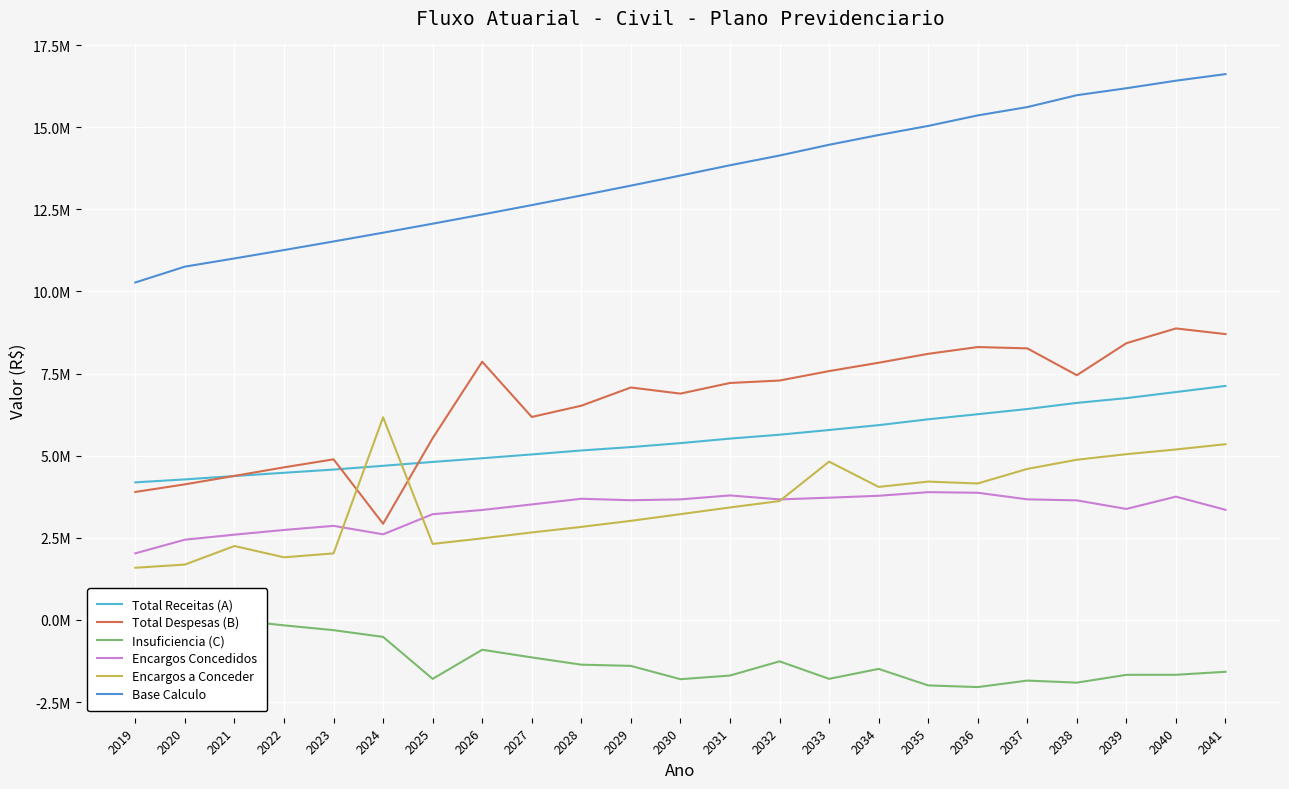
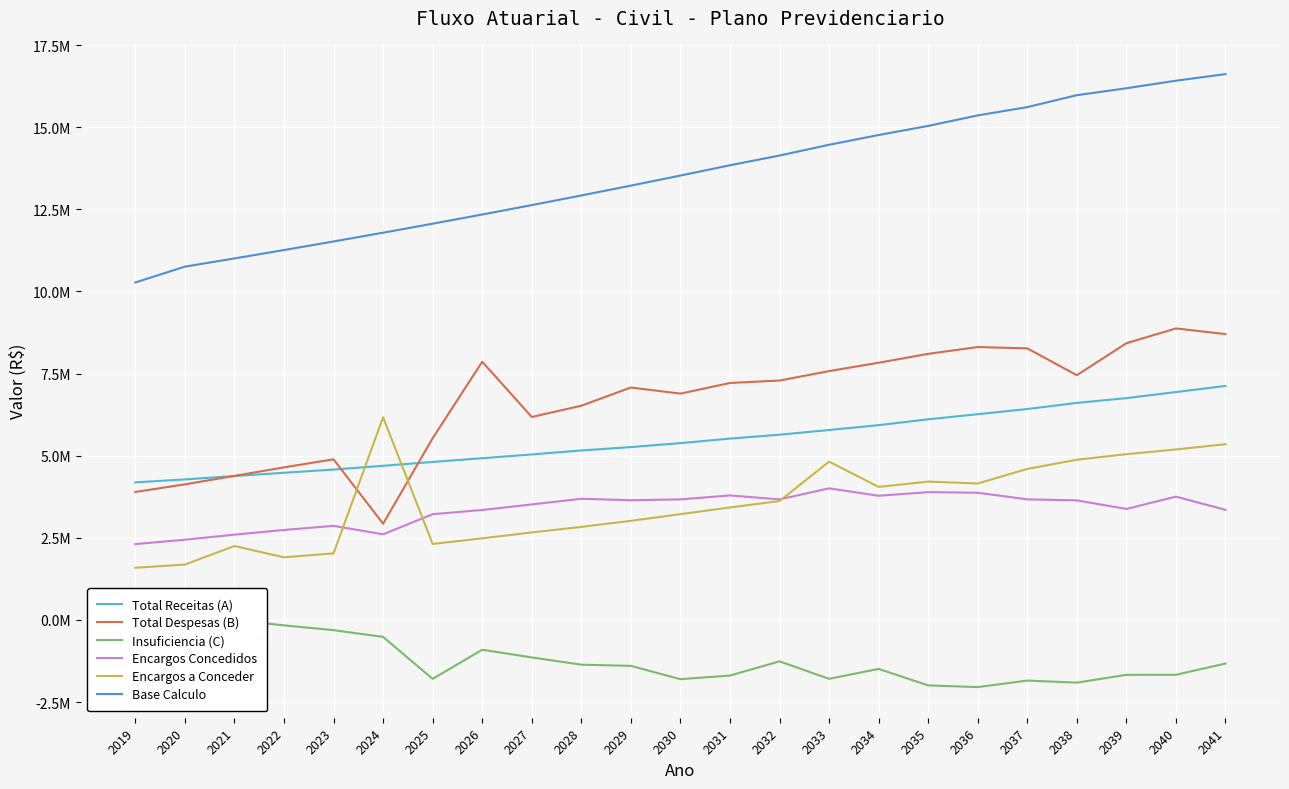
Encargos Concedidos, 2019: 2000000 -> 2300000
Encargos Concedidos, 2033: 3700000 -> 4000000
Insuficiencia (C), 2041: -1600000 -> -1300000
